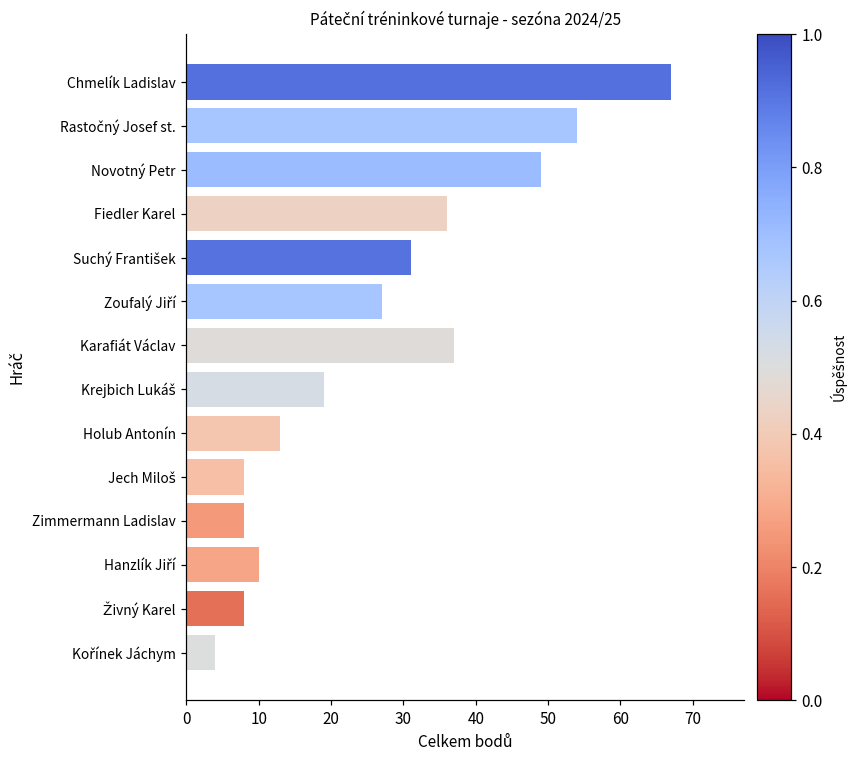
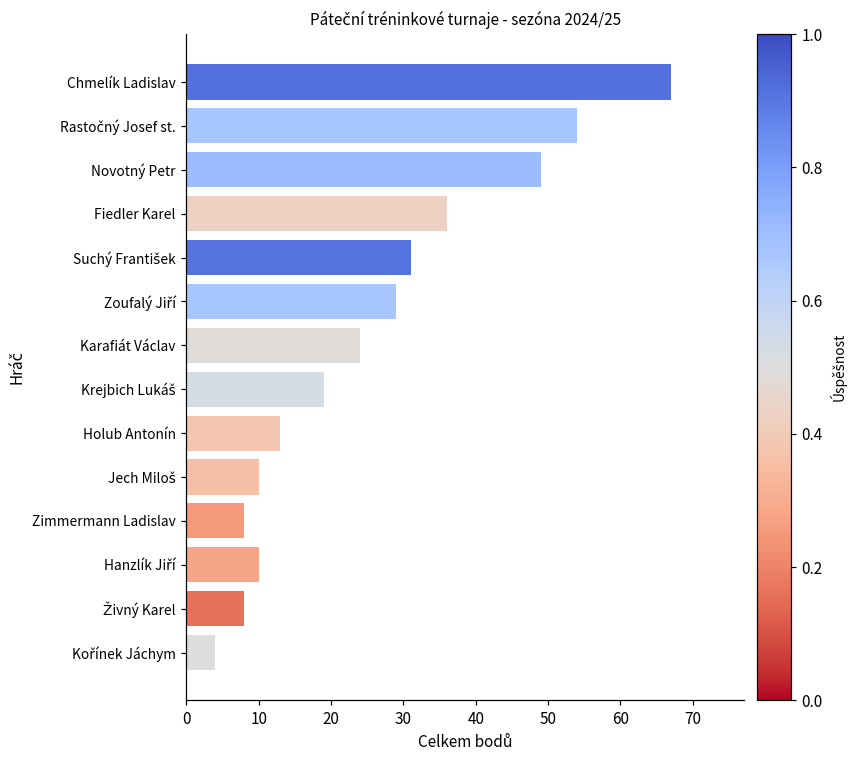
Zoufalý Jiří: 27 -> 29
Karafiát Václav: 37 -> 24
Jech Miloš: 8 -> 10
